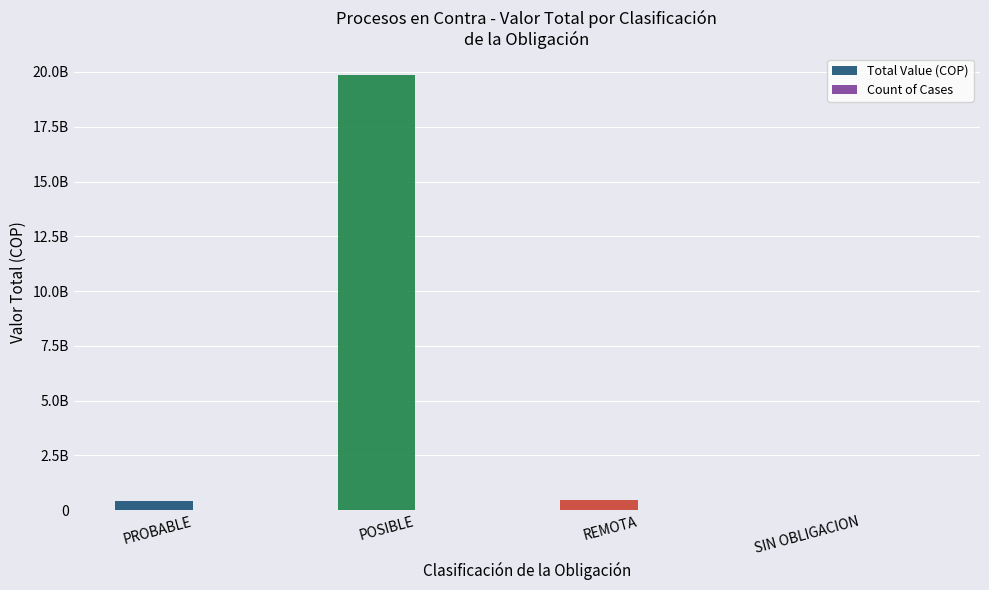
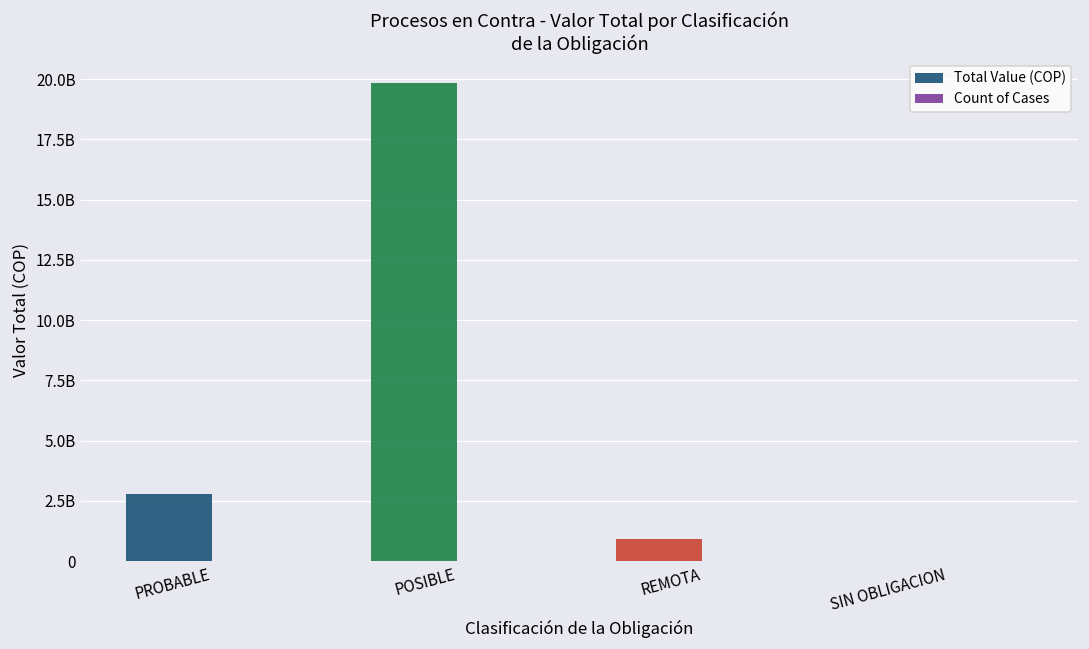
Total Value (COP), PROBABLE: 400000000 -> 2800000000
Total Value (COP), REMOTA: 400000000 -> 900000000
